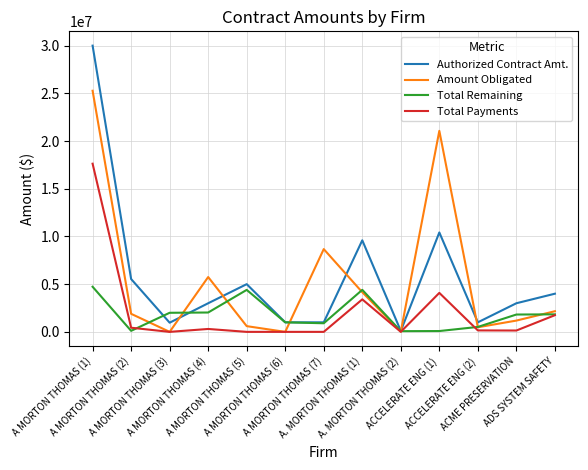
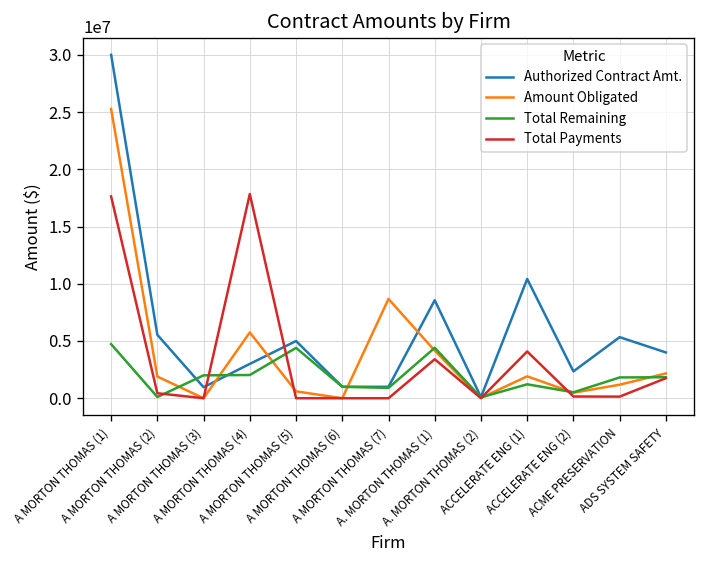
Total Payments, A MORTON THOMAS (4): 0 -> 18000000
Authorized Contract Amt., A. MORTON THOMAS (1): 10000000 -> 9000000
Amount Obligated, ACCELERATE ENG (1): 21000000 -> 2000000
Total Remaining, ACCELERATE ENG (1): 0 -> 1000000
Authorized Contract Amt., ACCELERATE ENG (2): 1000000 -> 2000000
Authorized Contract Amt., ACME PRESERVATION: 3000000 -> 5000000
